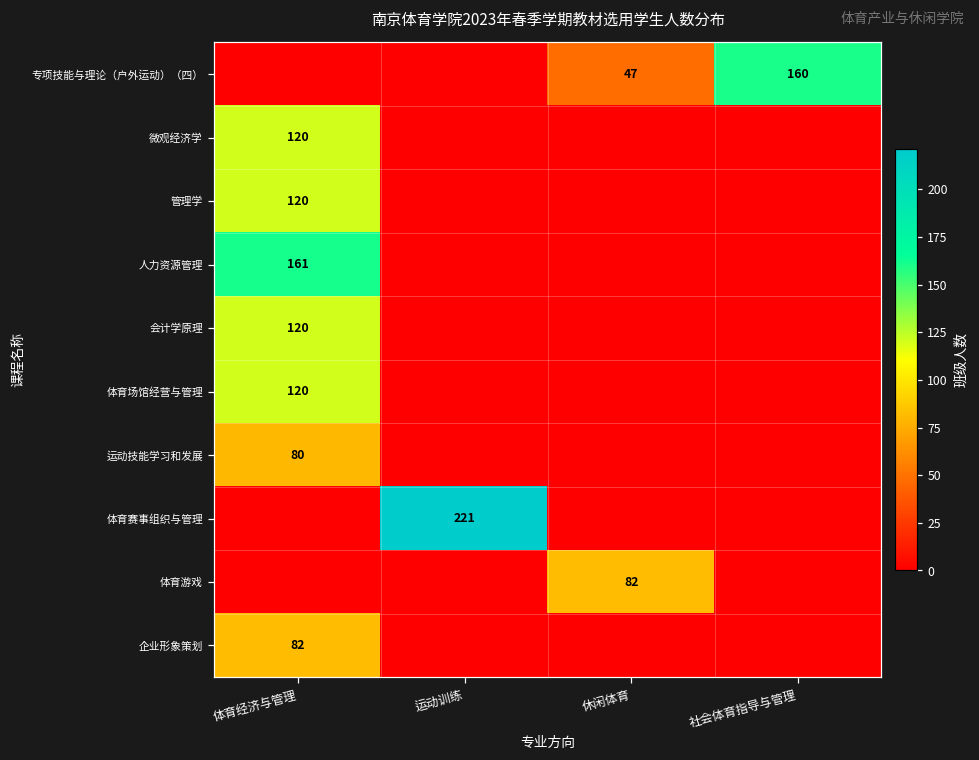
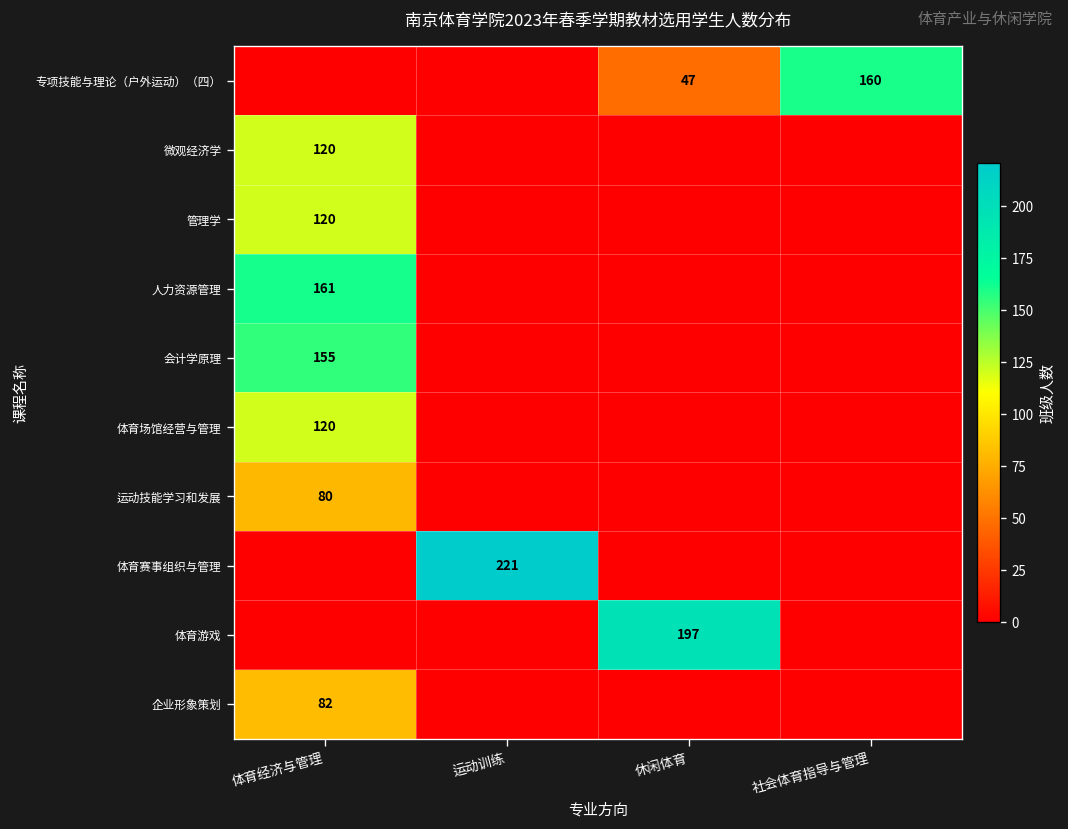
会计学原理, 体育经济与管理: 120 -> 155
体育游戏, 休闲体育: 82 -> 197
